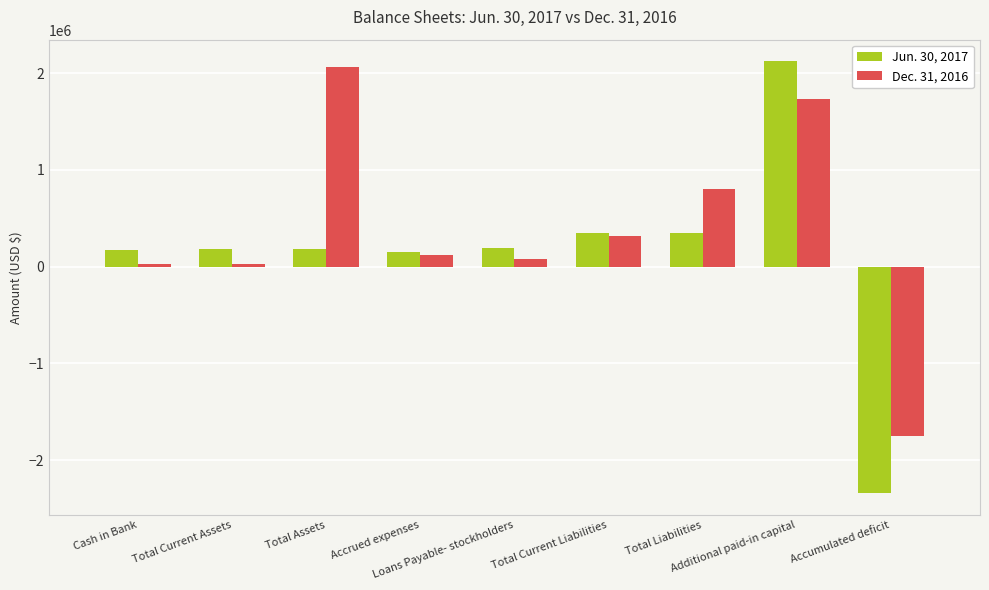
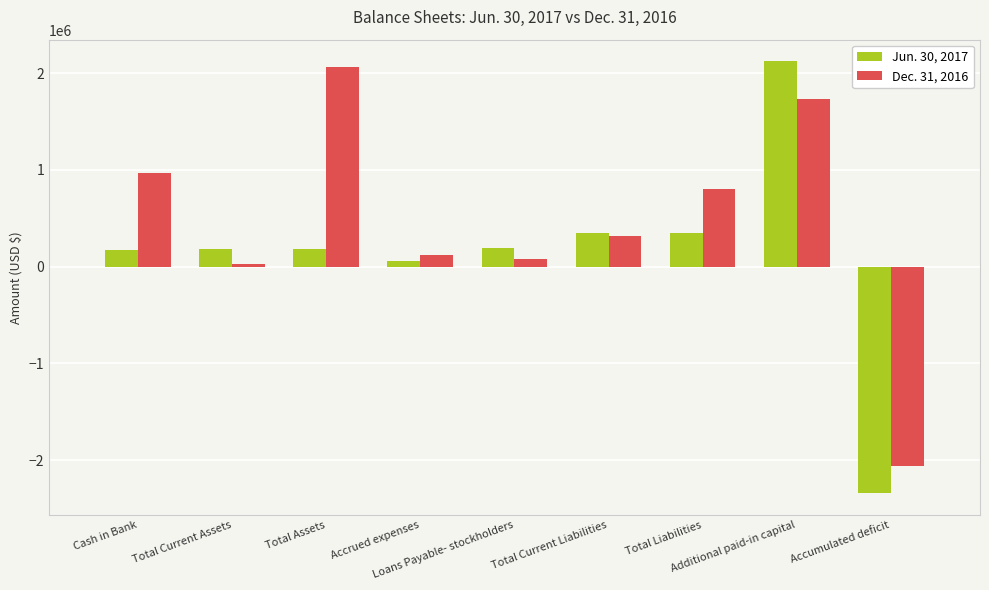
Dec. 31, 2016, Cash in Bank: 0 -> 1000000
Jun. 30, 2017, Accrued expenses: 200000 -> 100000
Dec. 31, 2016, Accumulated deficit: -1700000 -> -2100000
